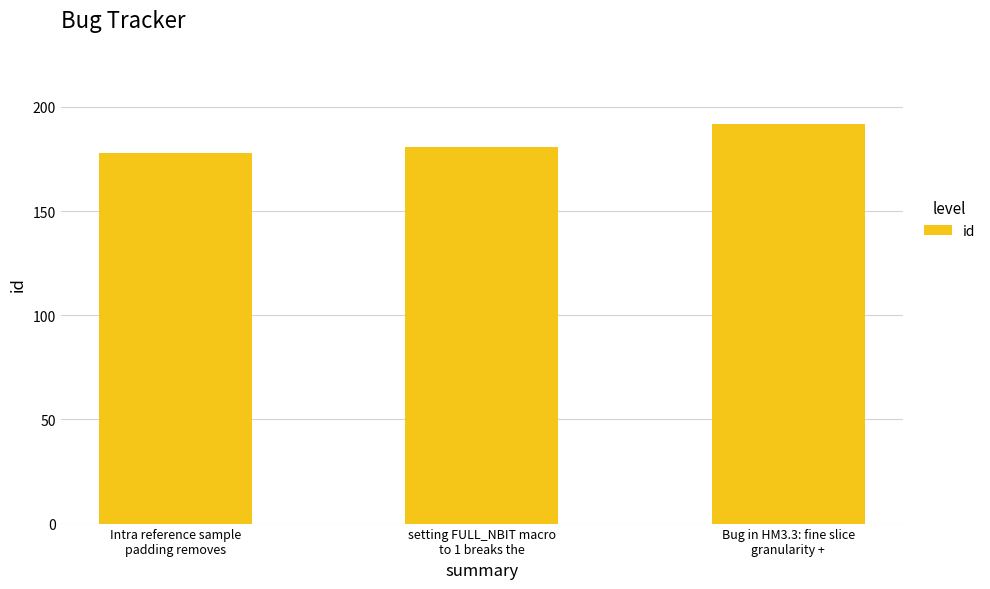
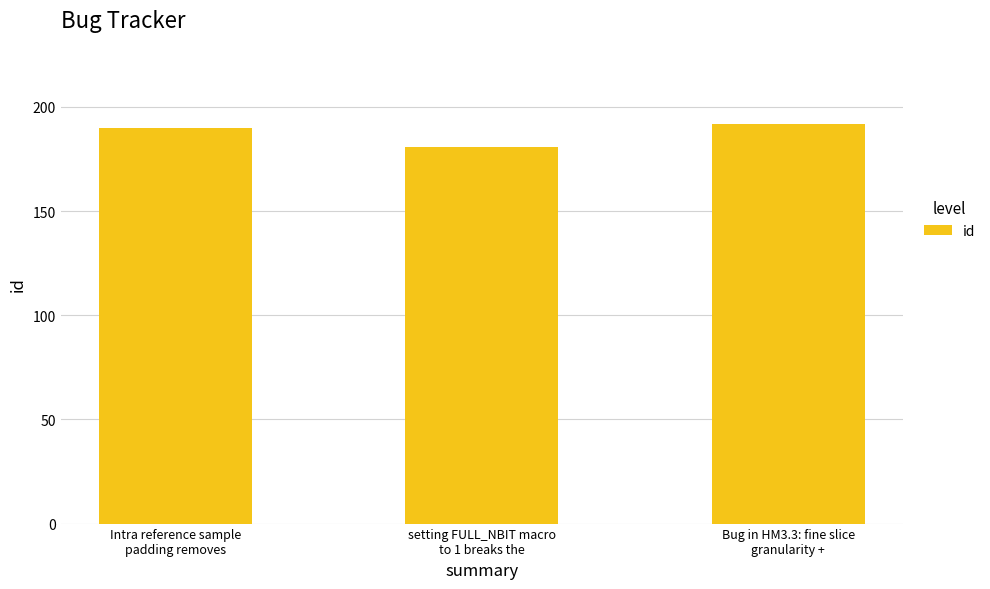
Intra reference sample padding removes: 178 -> 190
